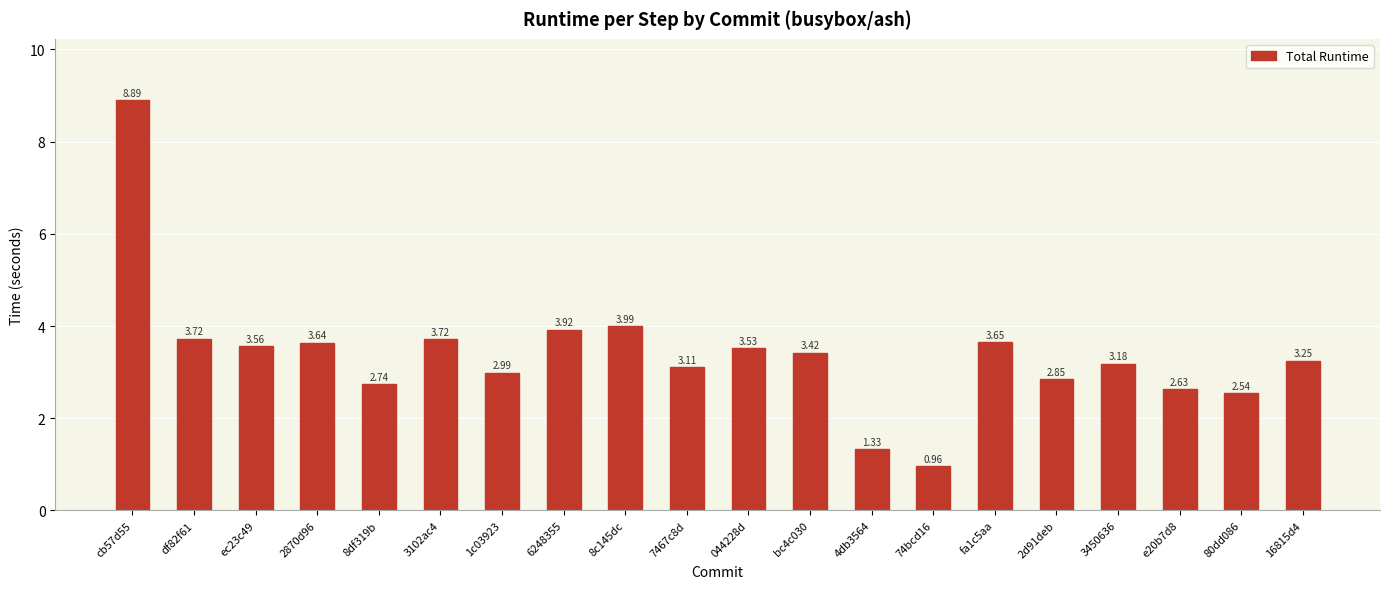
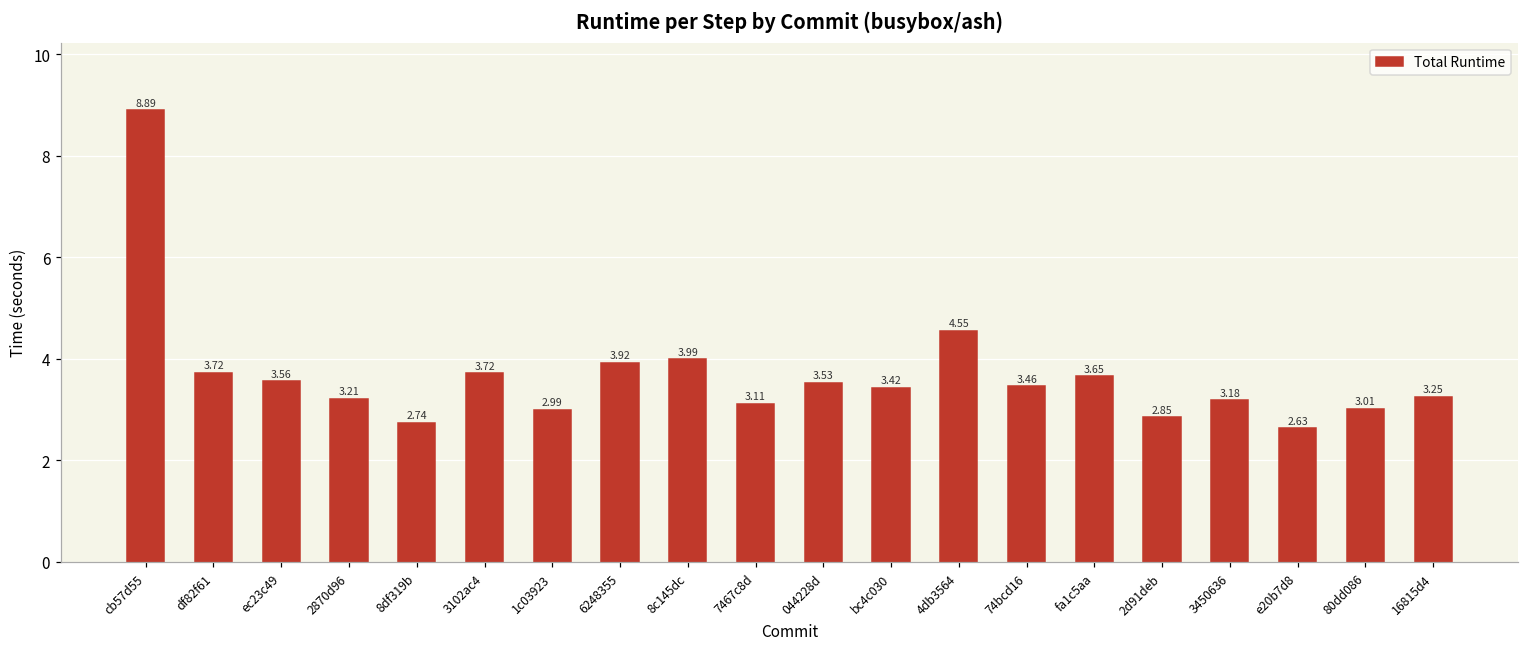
2870d96: 3.64 -> 3.21
4db3564: 1.33 -> 4.55
74bcd16: 0.96 -> 3.46
80dd086: 2.54 -> 3.01
